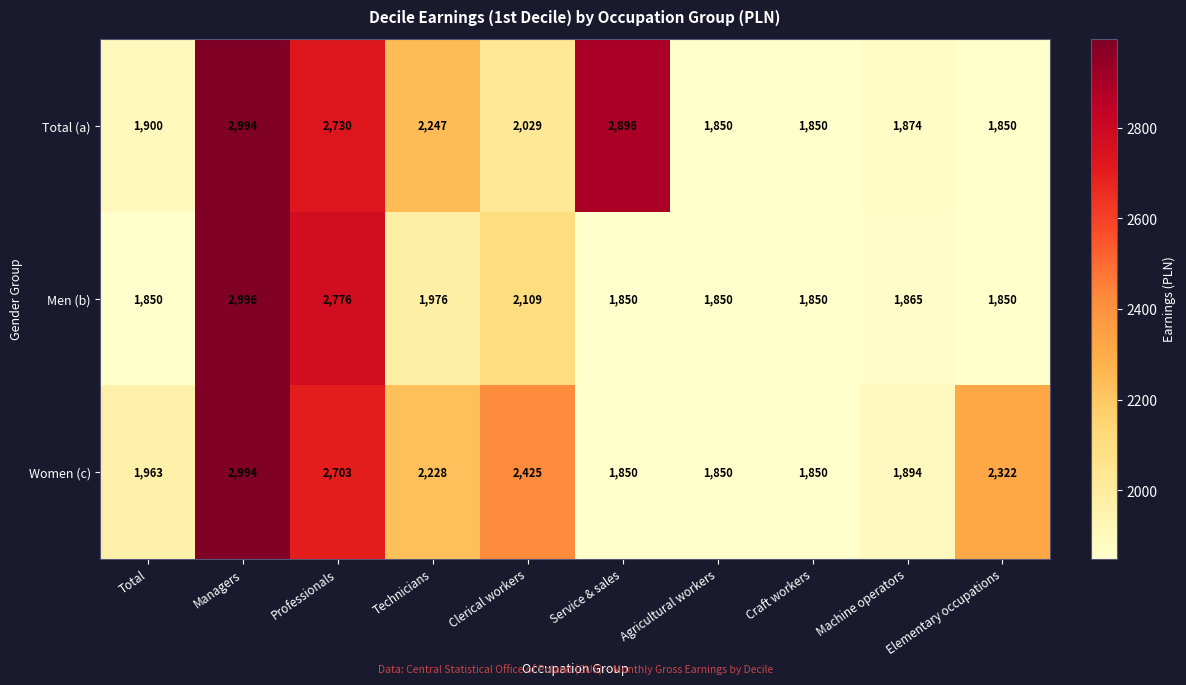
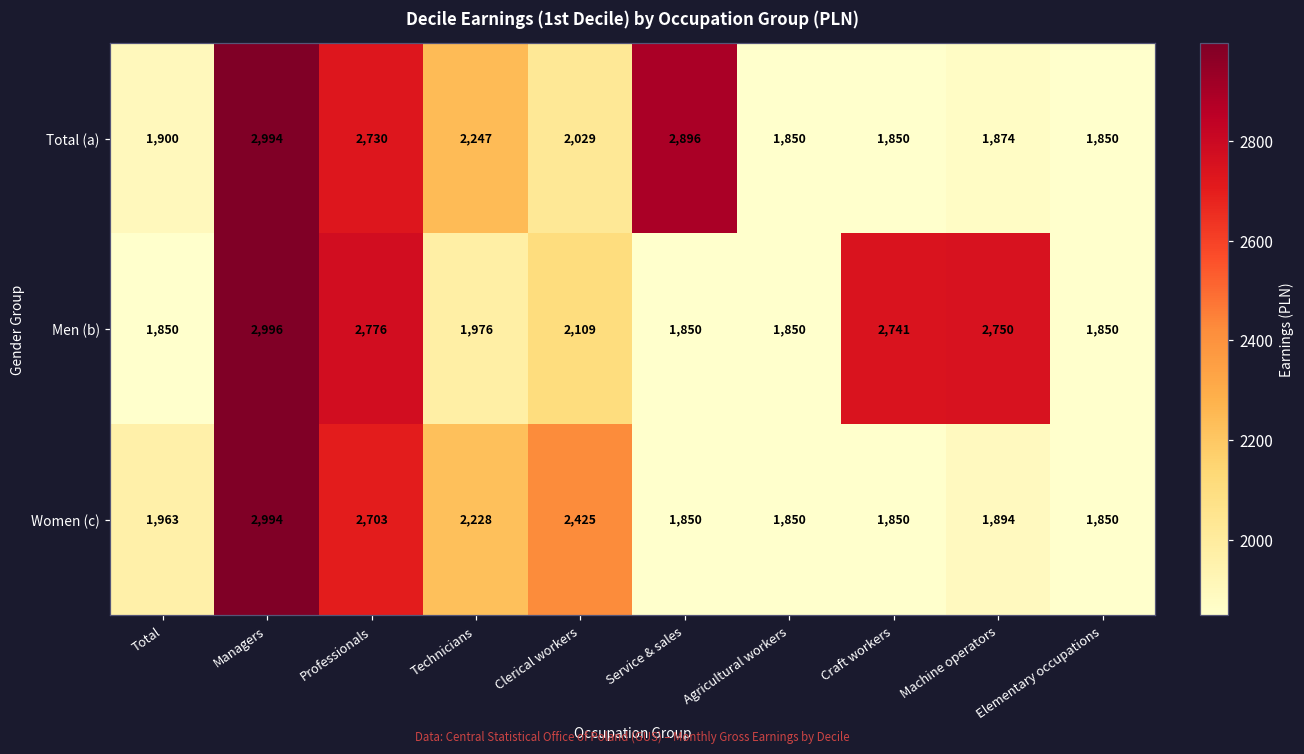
Men (b), Craft workers: 1,850 -> 2,741
Men (b), Machine operators: 1,865 -> 2,750
Women (c), Elementary occupations: 2,322 -> 1,850
